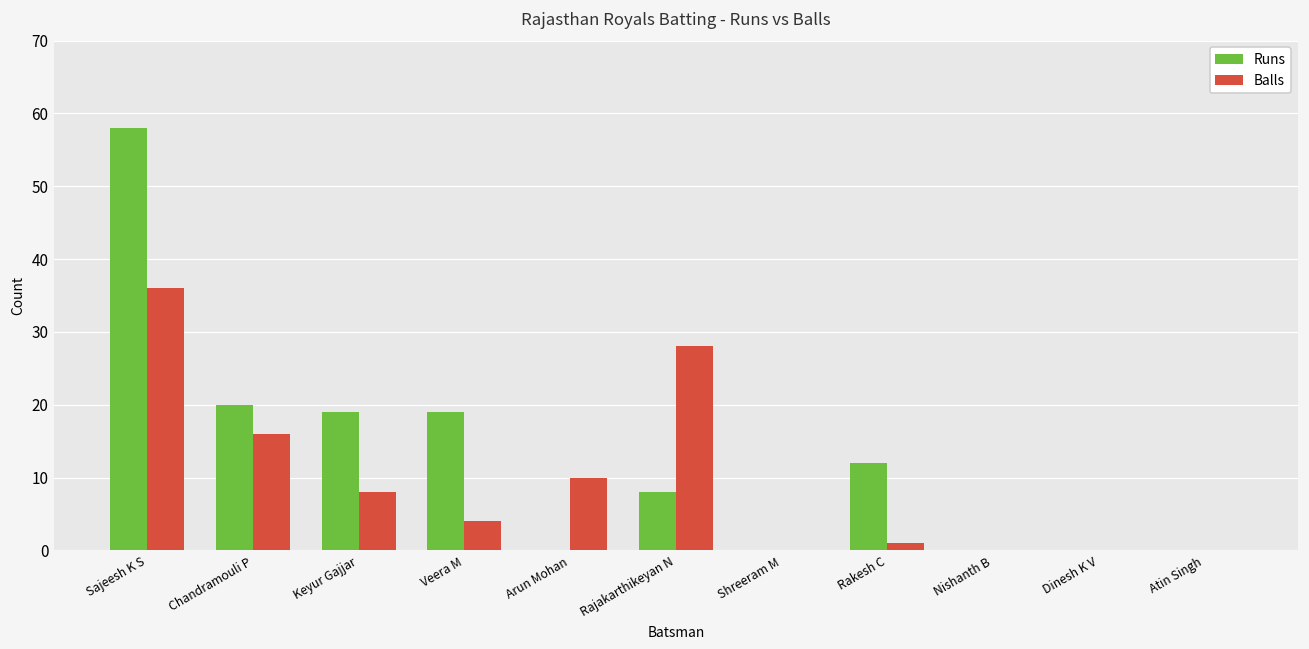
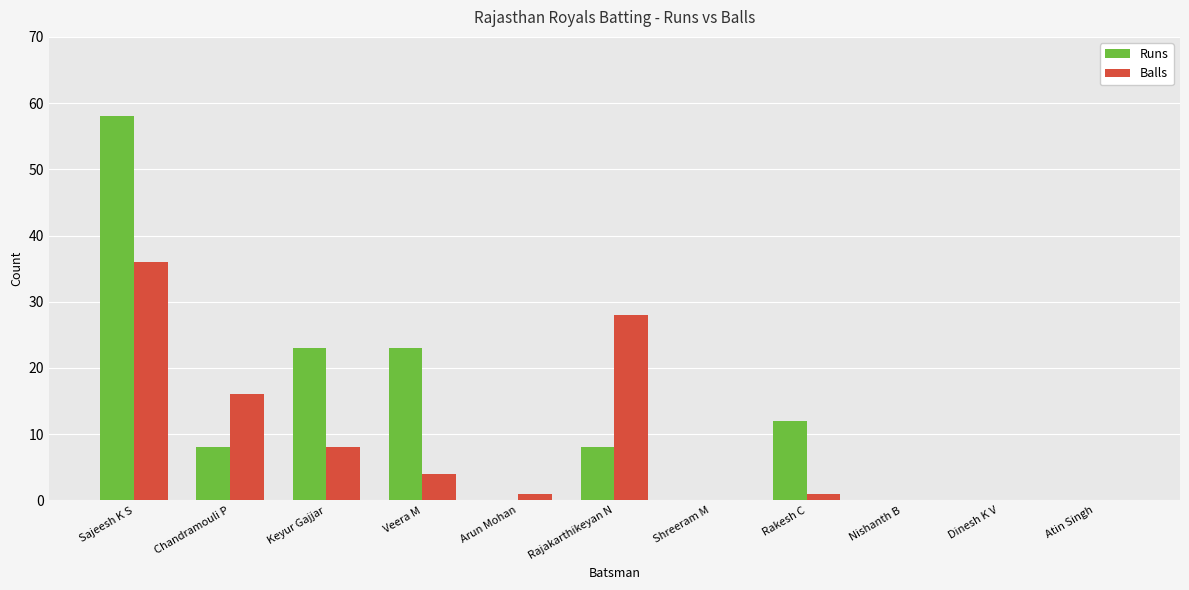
Runs, Chandramouli P: 20 -> 8
Runs, Keyur Gajjar: 19 -> 23
Runs, Veera M: 19 -> 23
Balls, Arun Mohan: 10 -> 1
